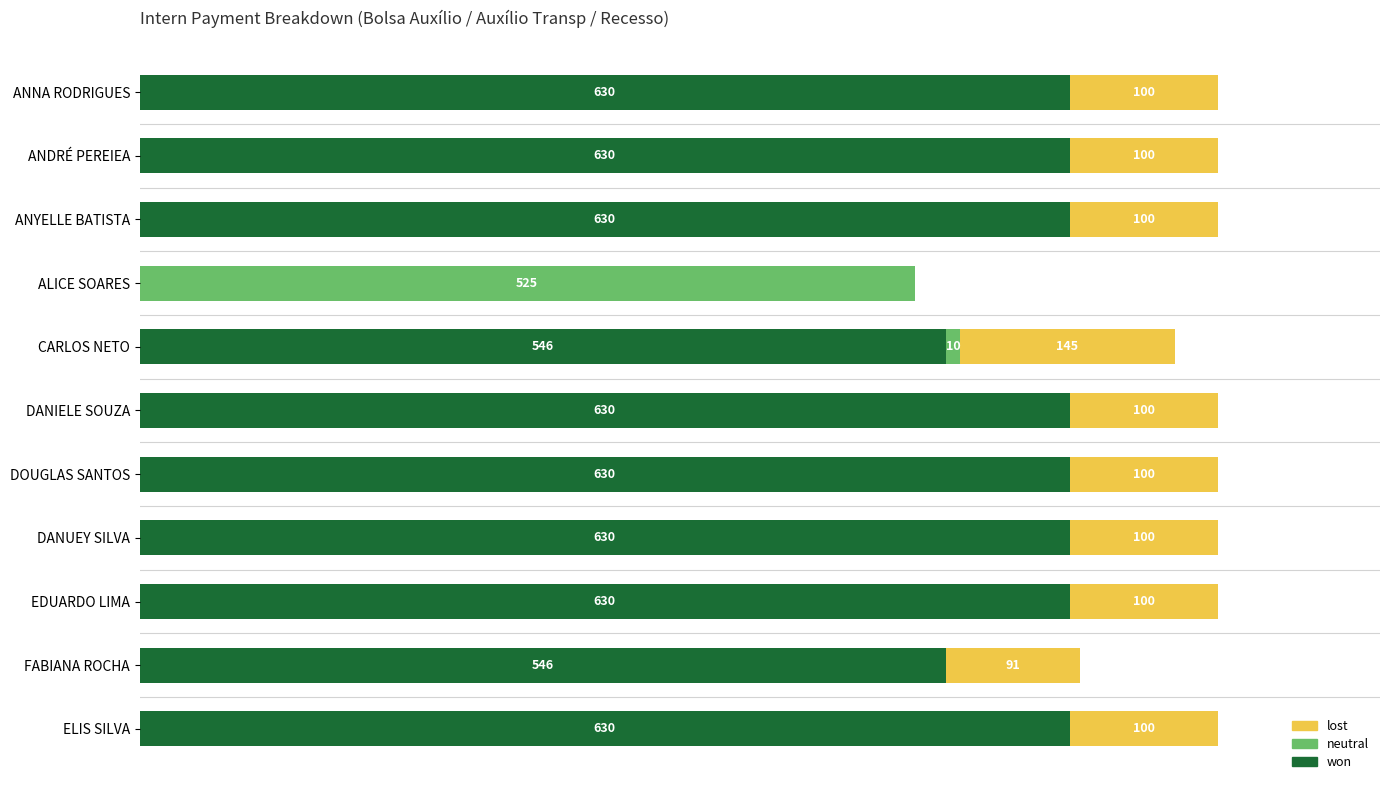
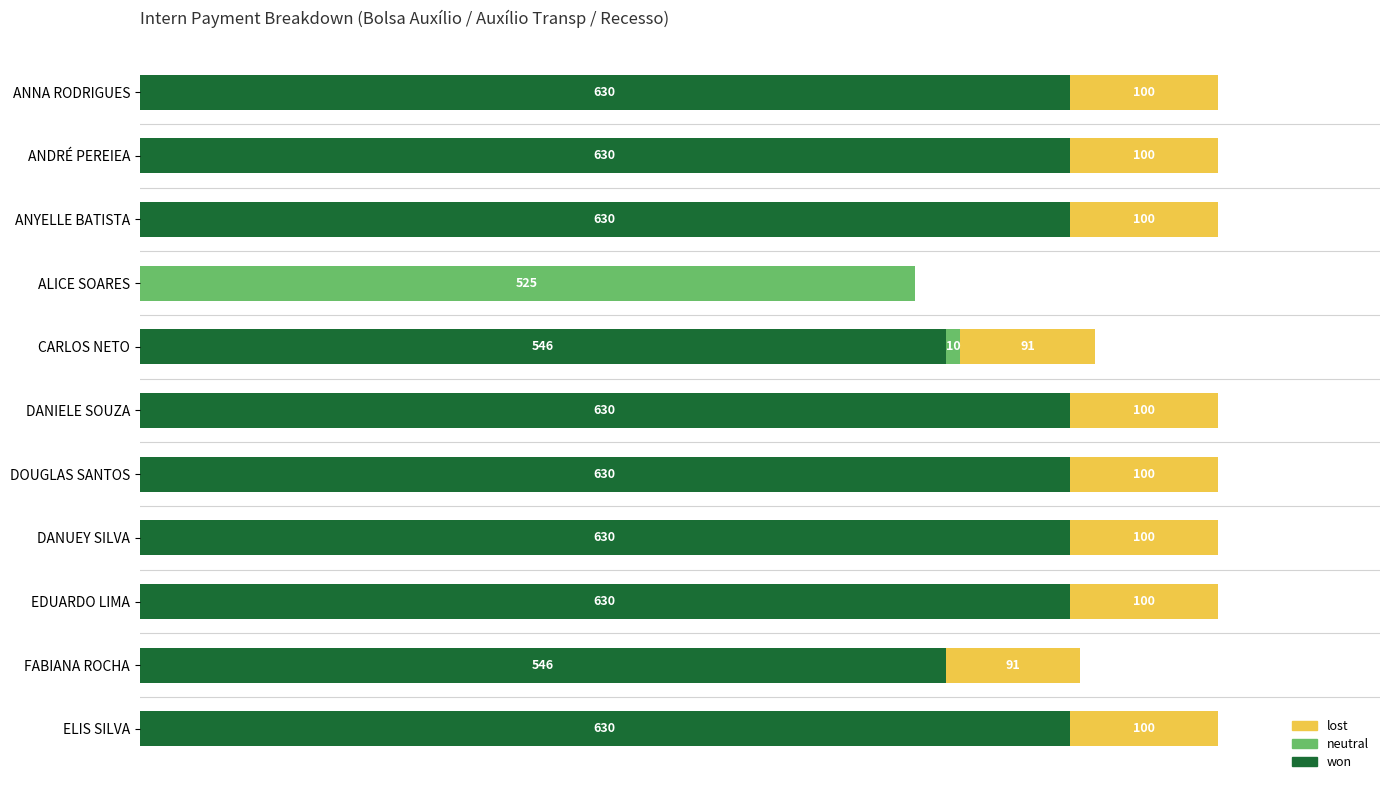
lost, CARLOS NETO: 145 -> 91
